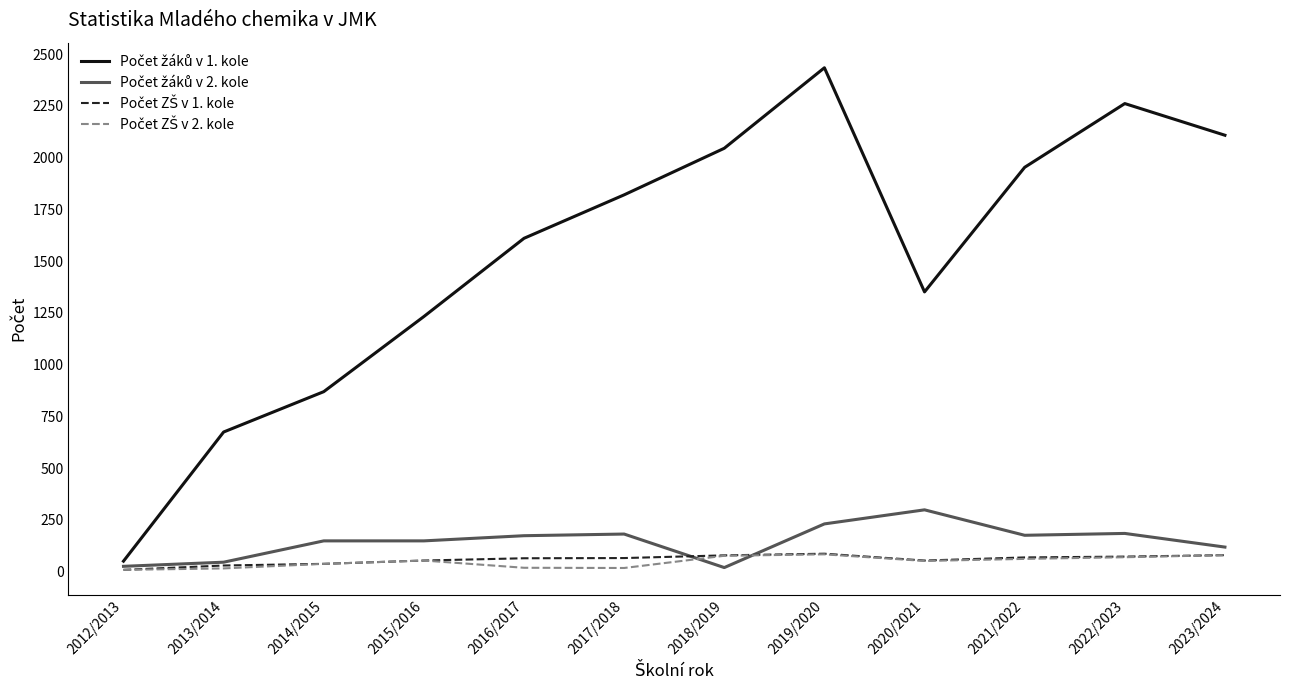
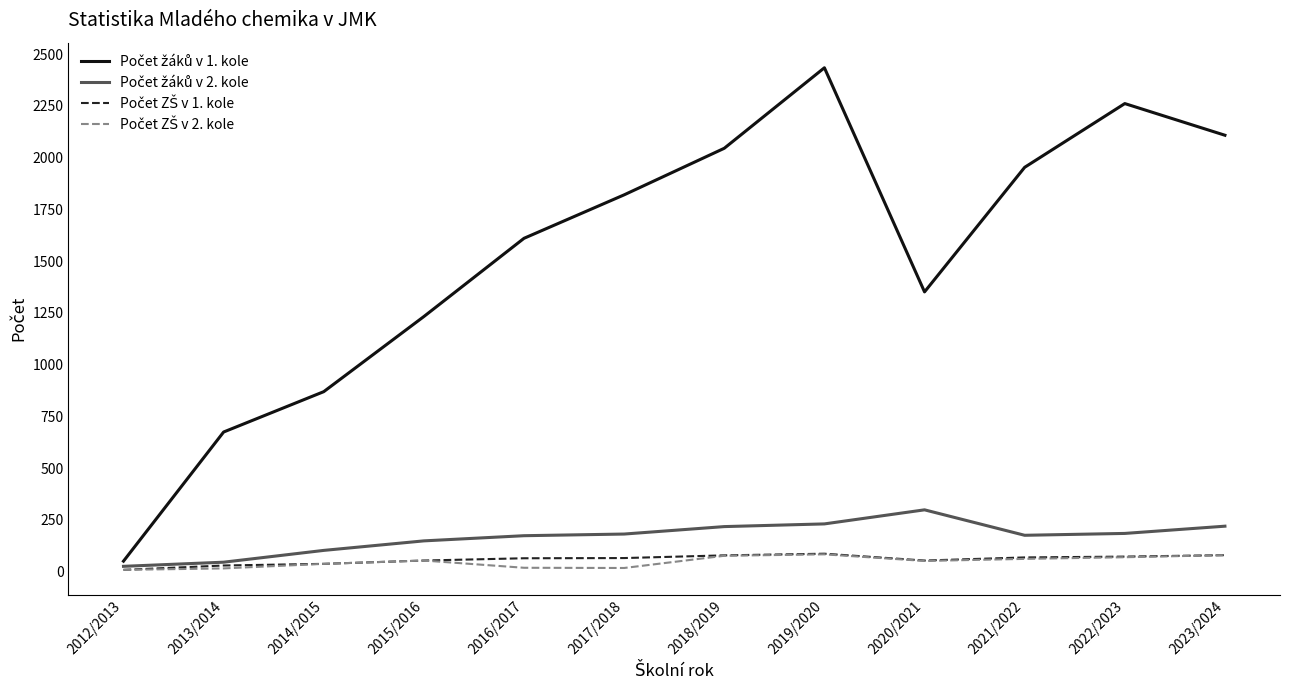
Počet žáků v 2. kole, 2014/2015: 150 -> 100
Počet žáků v 2. kole, 2018/2019: 20 -> 220
Počet žáků v 2. kole, 2023/2024: 120 -> 220
